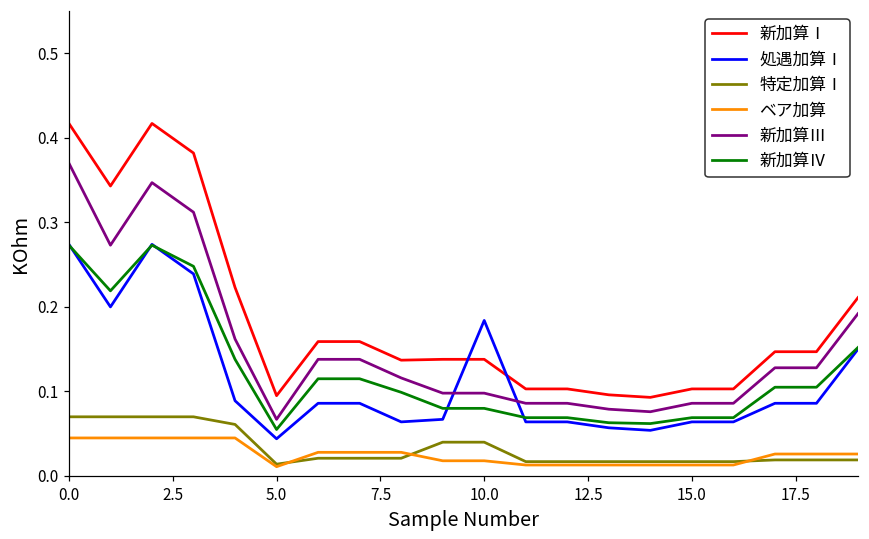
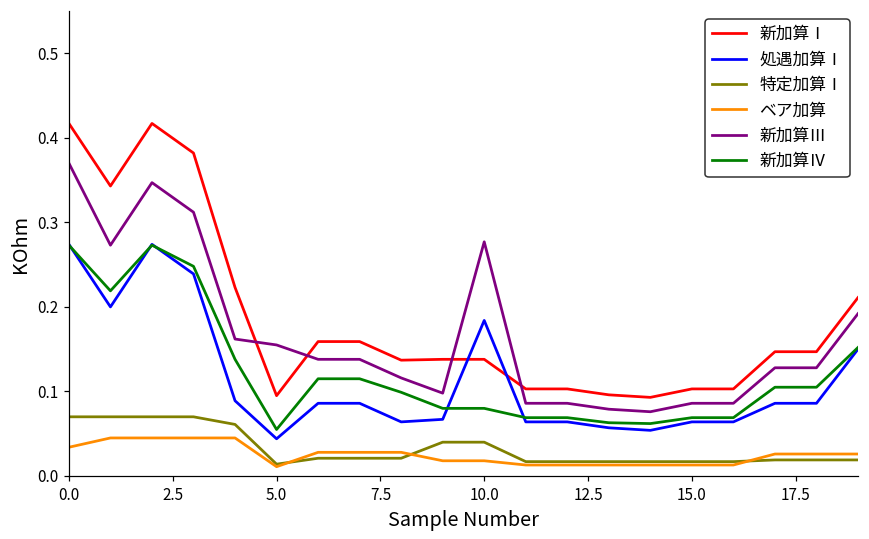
ベア加算, 0.0: 0.05 -> 0.03
新加算Ⅲ, 5.0: 0.07 -> 0.16
新加算Ⅲ, 10.0: 0.10 -> 0.28
